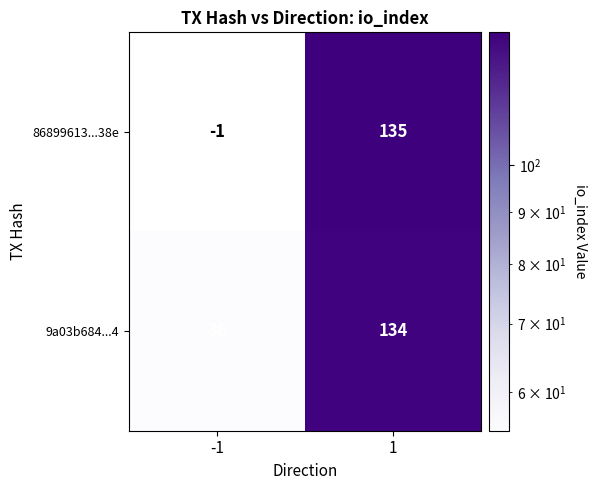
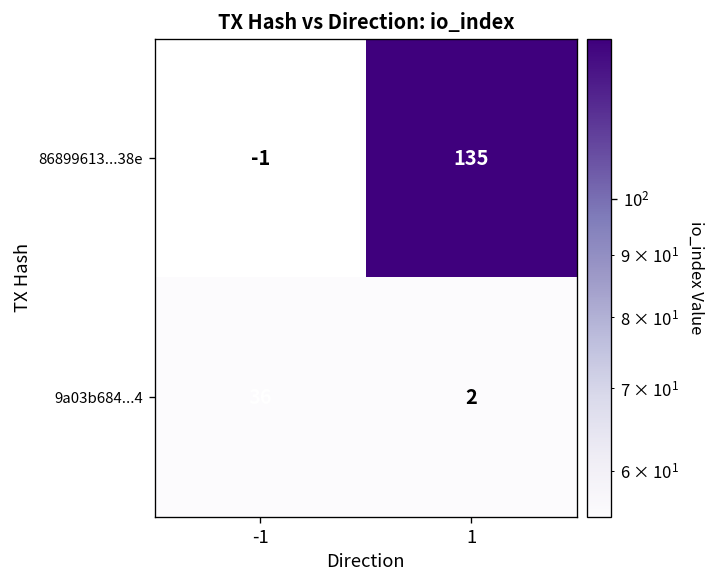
9a03b684...4, 1: 134 -> 2
